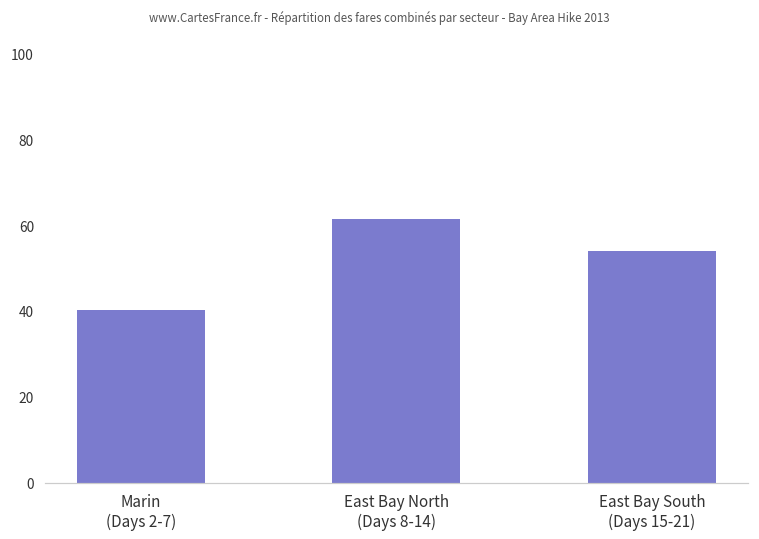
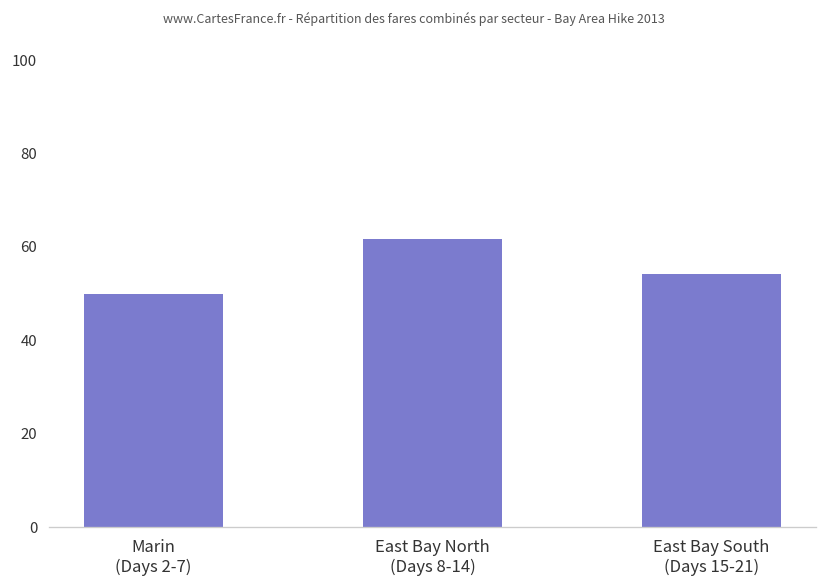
Marin (Days 2-7): 41 -> 50
